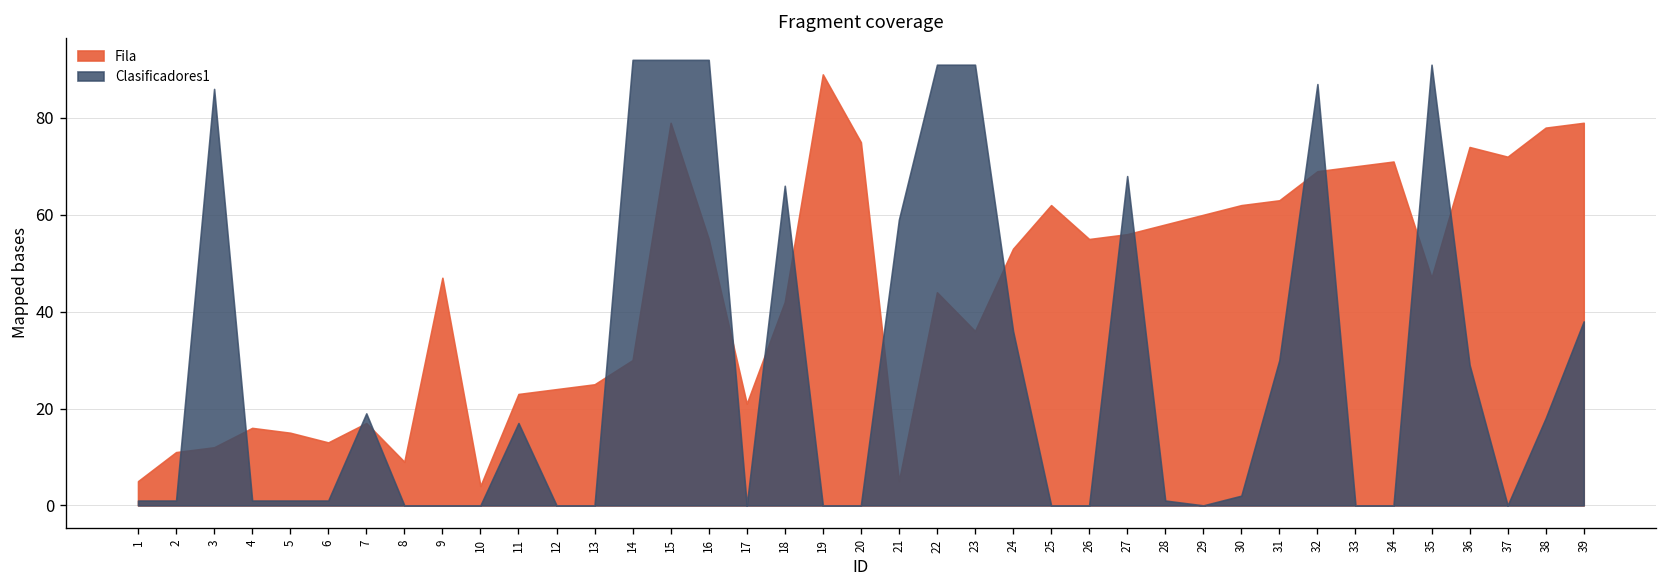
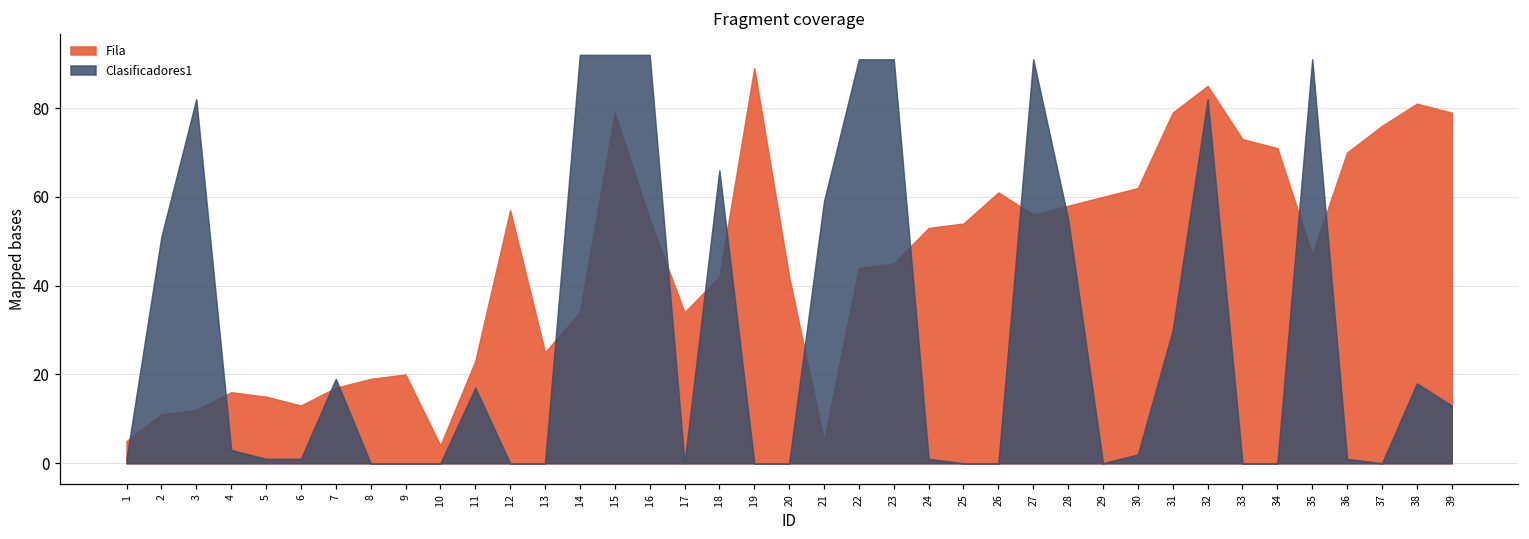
Clasificadores1, 2: 1 -> 51
Clasificadores1, 3: 86 -> 82
Clasificadores1, 4: 1 -> 3
Fila, 8: 9 -> 19
Fila, 9: 47 -> 20
Fila, 12: 24 -> 57
Fila, 14: 30 -> 34
Fila, 17: 21 -> 34
Fila, 20: 75 -> 42
Fila, 23: 36 -> 45
Clasificadores1, 24: 36 -> 1
Fila, 25: 62 -> 54
Fila, 26: 55 -> 61
Clasificadores1, 27: 68 -> 91
Clasificadores1, 28: 1 -> 55
Fila, 31: 63 -> 79
Fila, 32: 69 -> 85
Clasificadores1, 32: 87 -> 82
Fila, 33: 70 -> 73
Fila, 36: 74 -> 70
Clasificadores1, 36: 29 -> 1
Fila, 37: 72 -> 76
Fila, 38: 78 -> 81
Clasificadores1, 39: 38 -> 13
